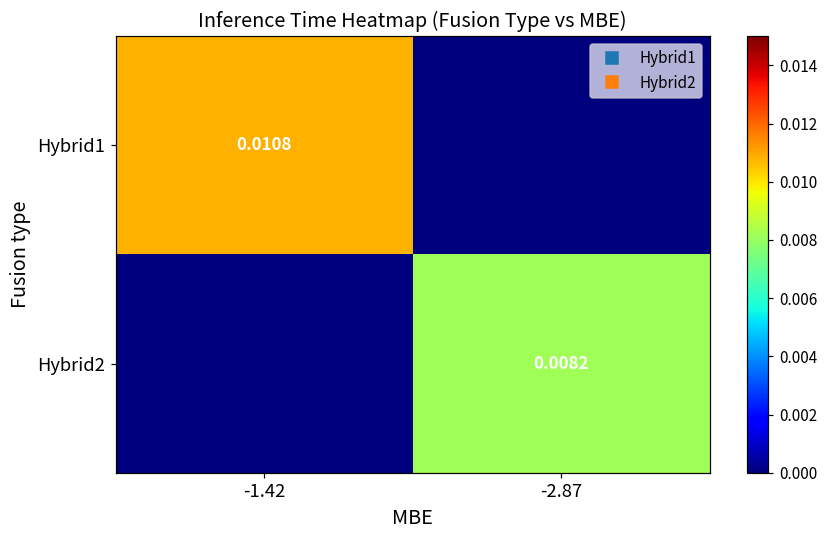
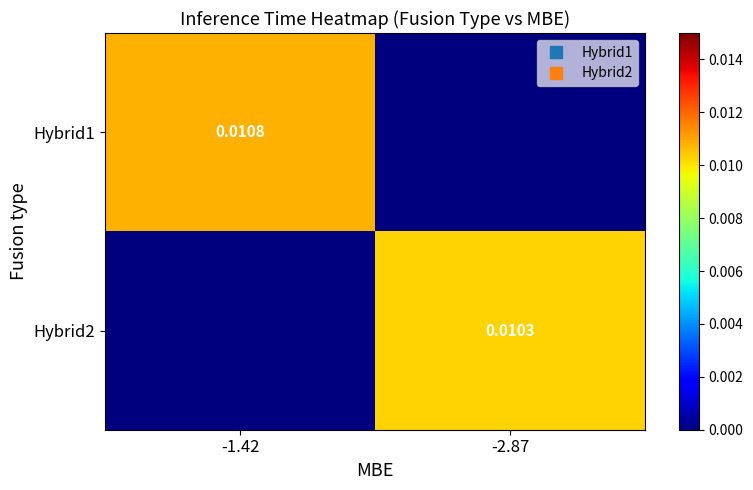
Hybrid2, -2.87: 0.0082 -> 0.0103
